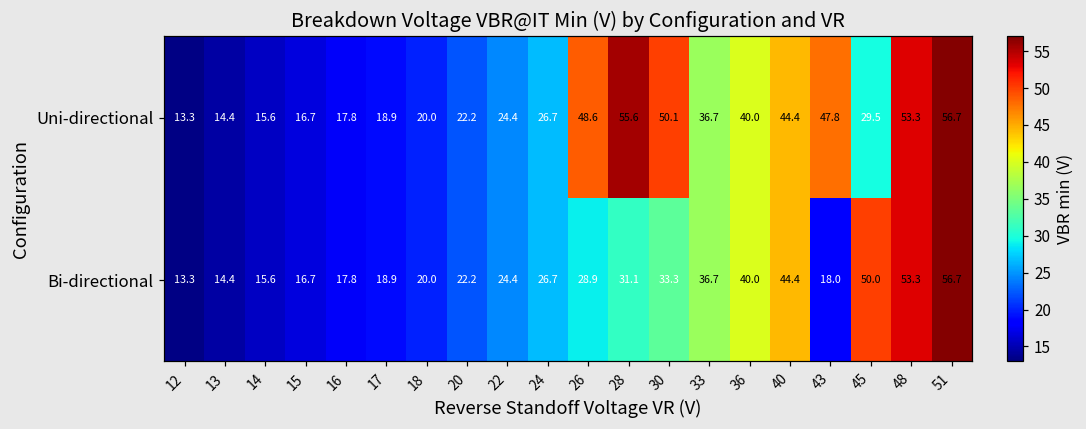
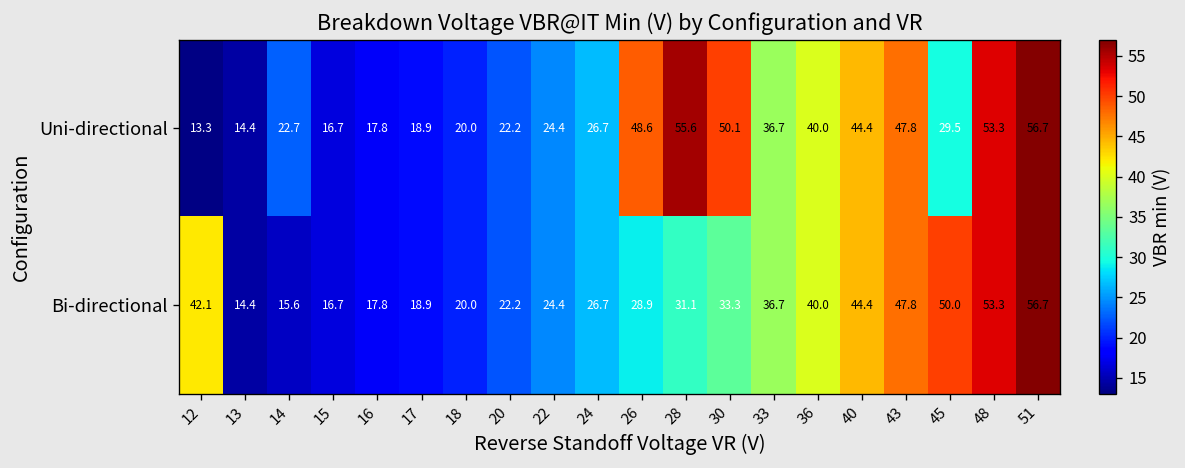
Uni-directional, 14: 15.6 -> 22.7
Bi-directional, 12: 13.3 -> 42.1
Bi-directional, 43: 18.0 -> 47.8
